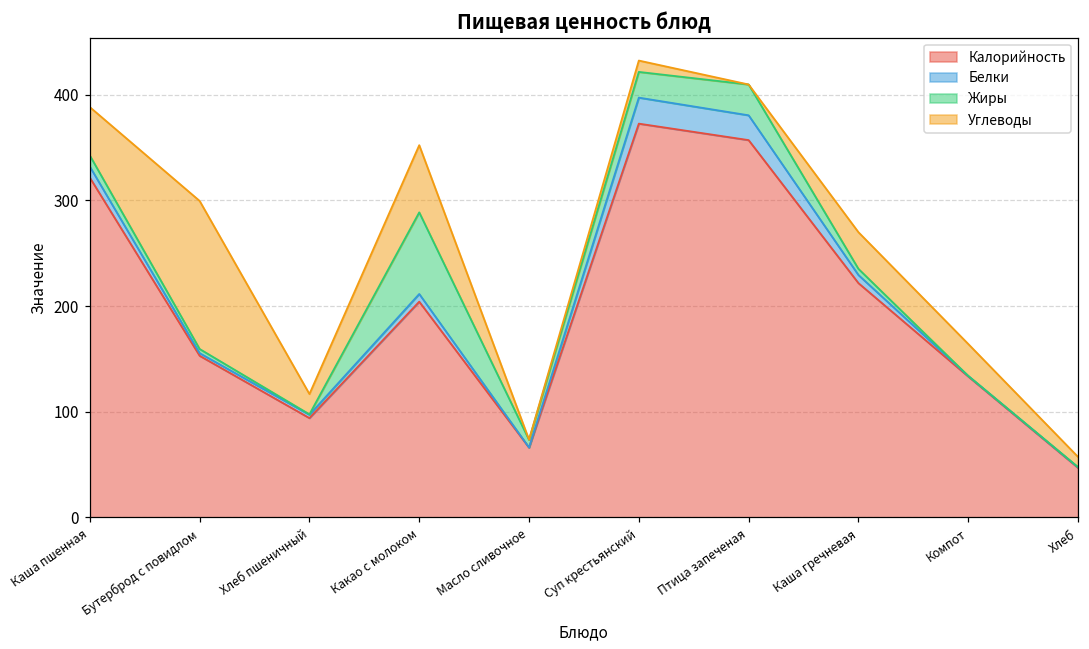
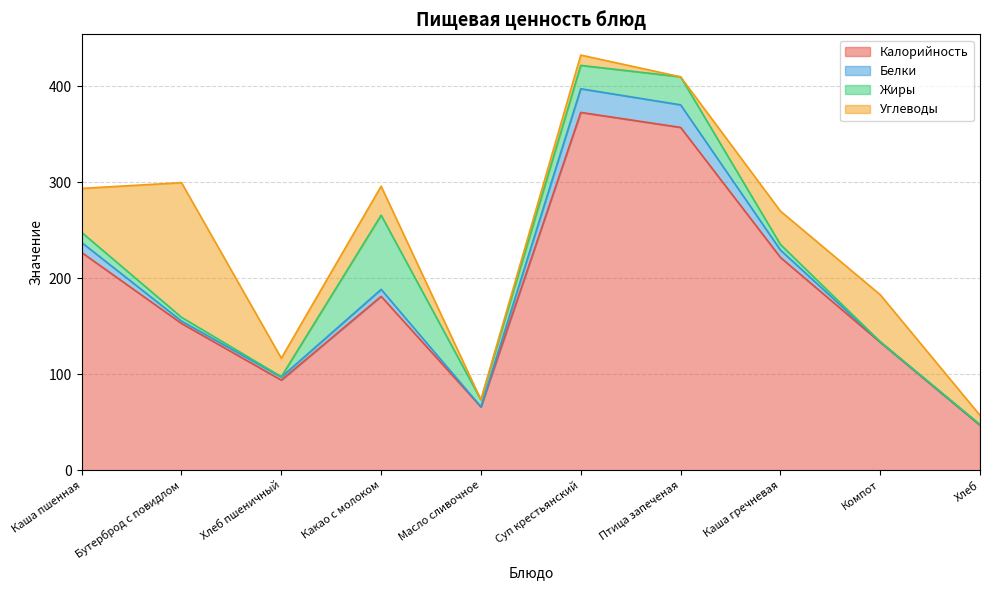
Калорийность, Каша пшенная: 320 -> 230
Калорийность, Какао с молоком: 200 -> 180
Углеводы, Какао с молоком: 60 -> 30
Углеводы, Компот: 30 -> 50
